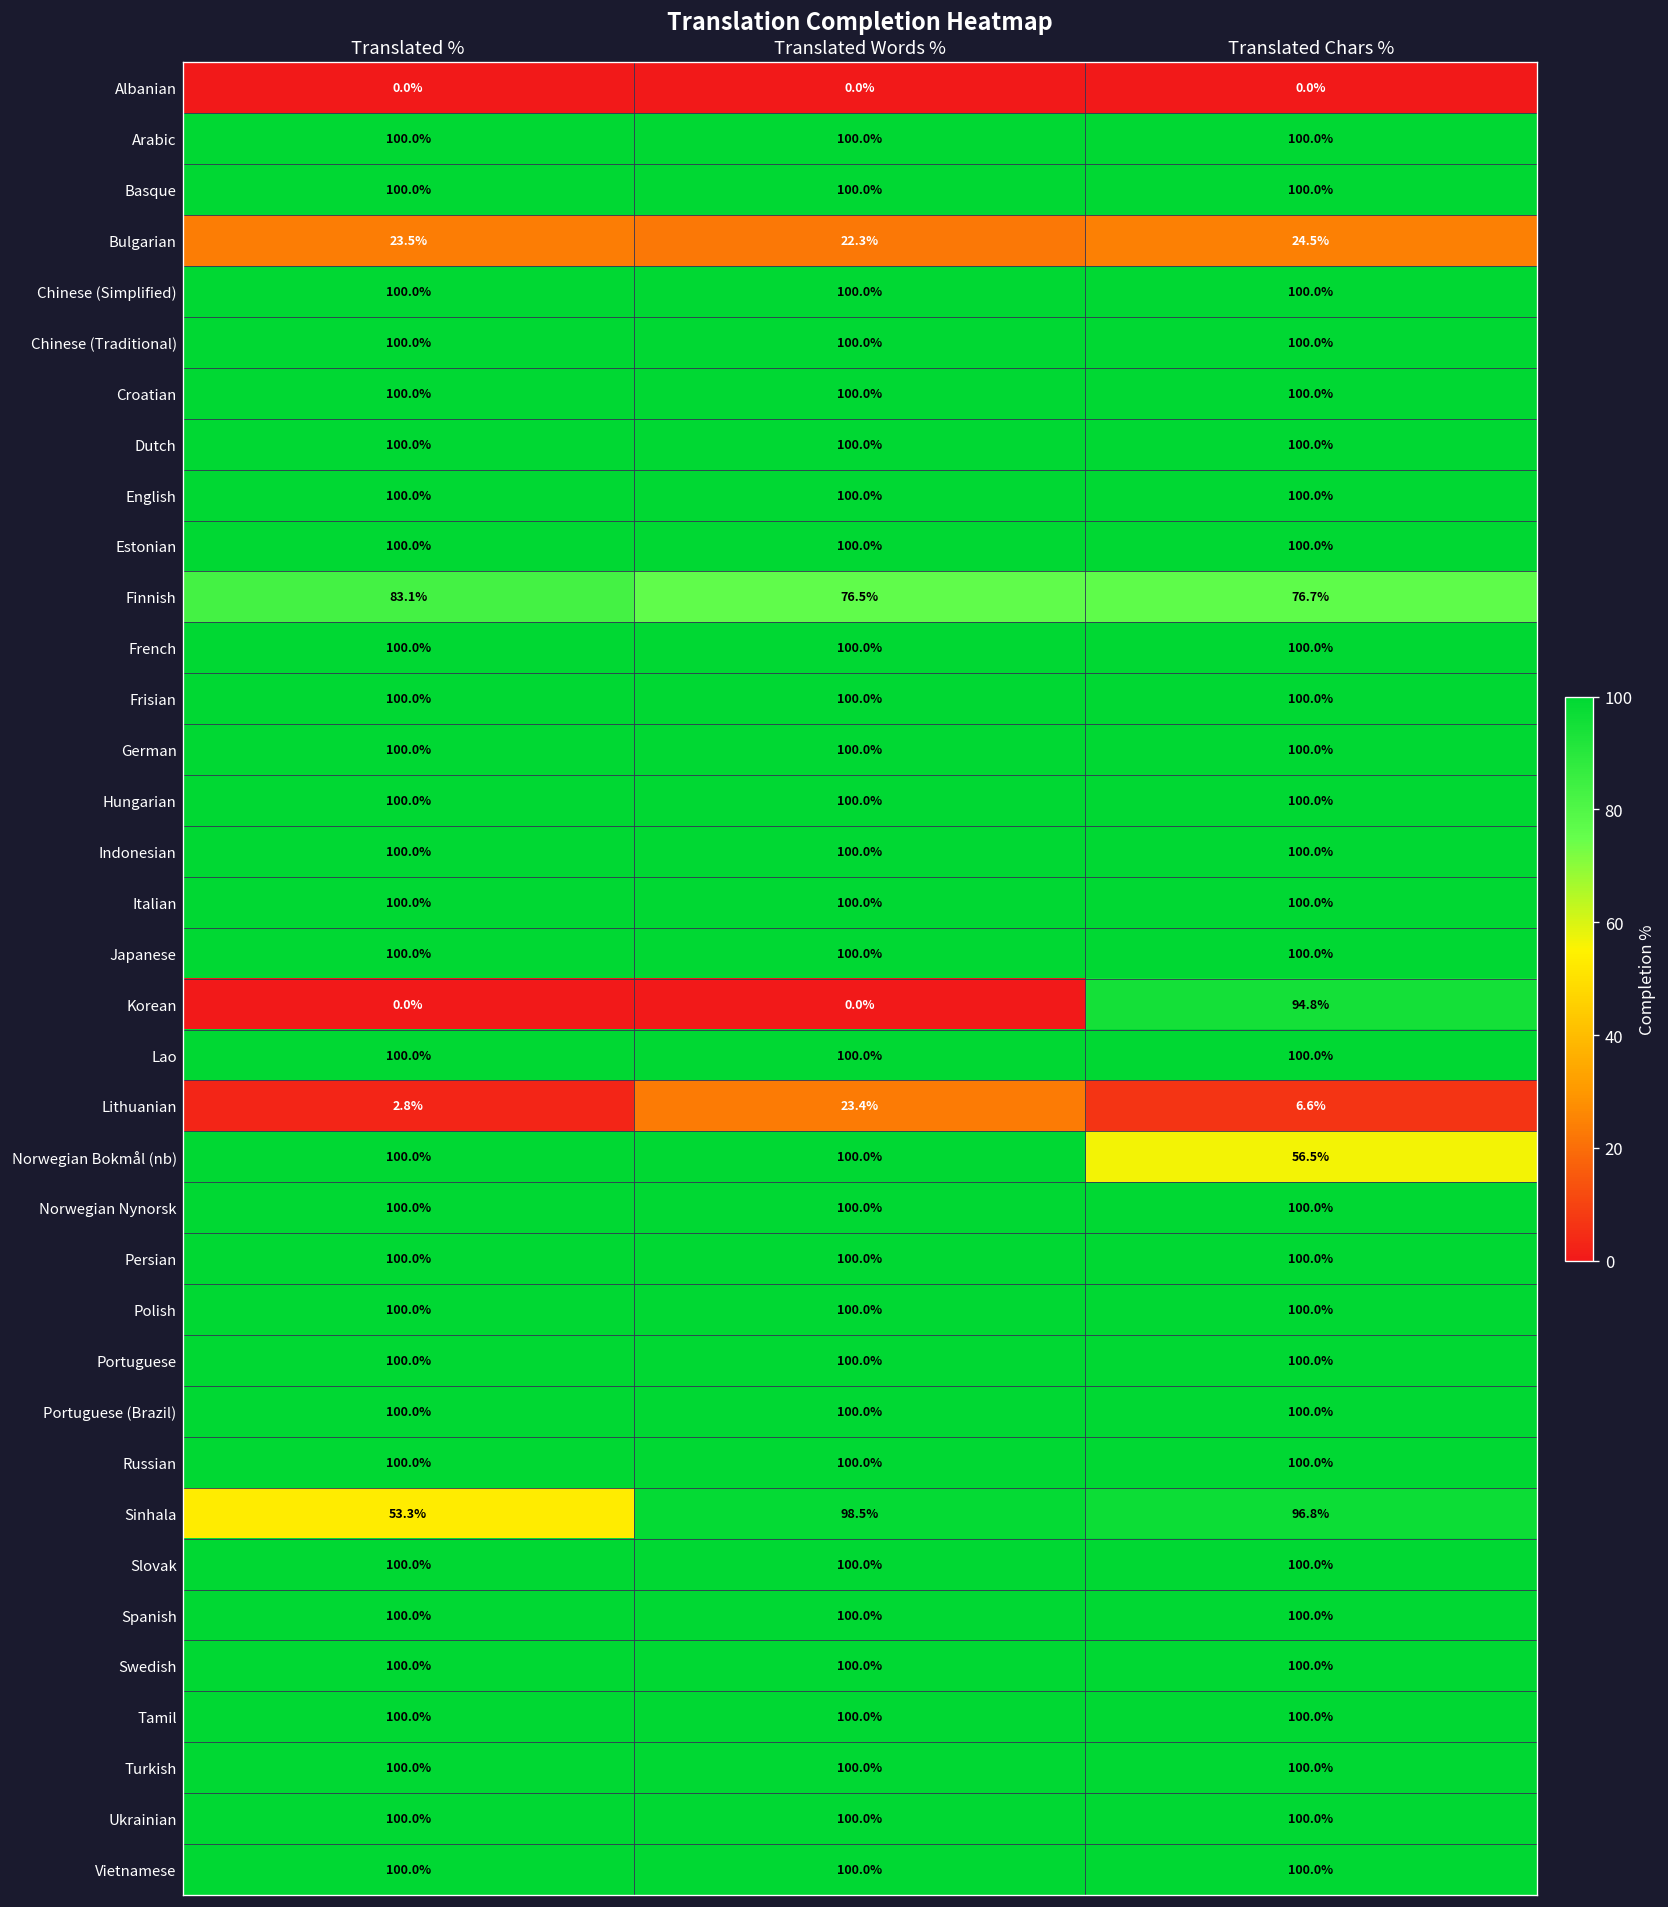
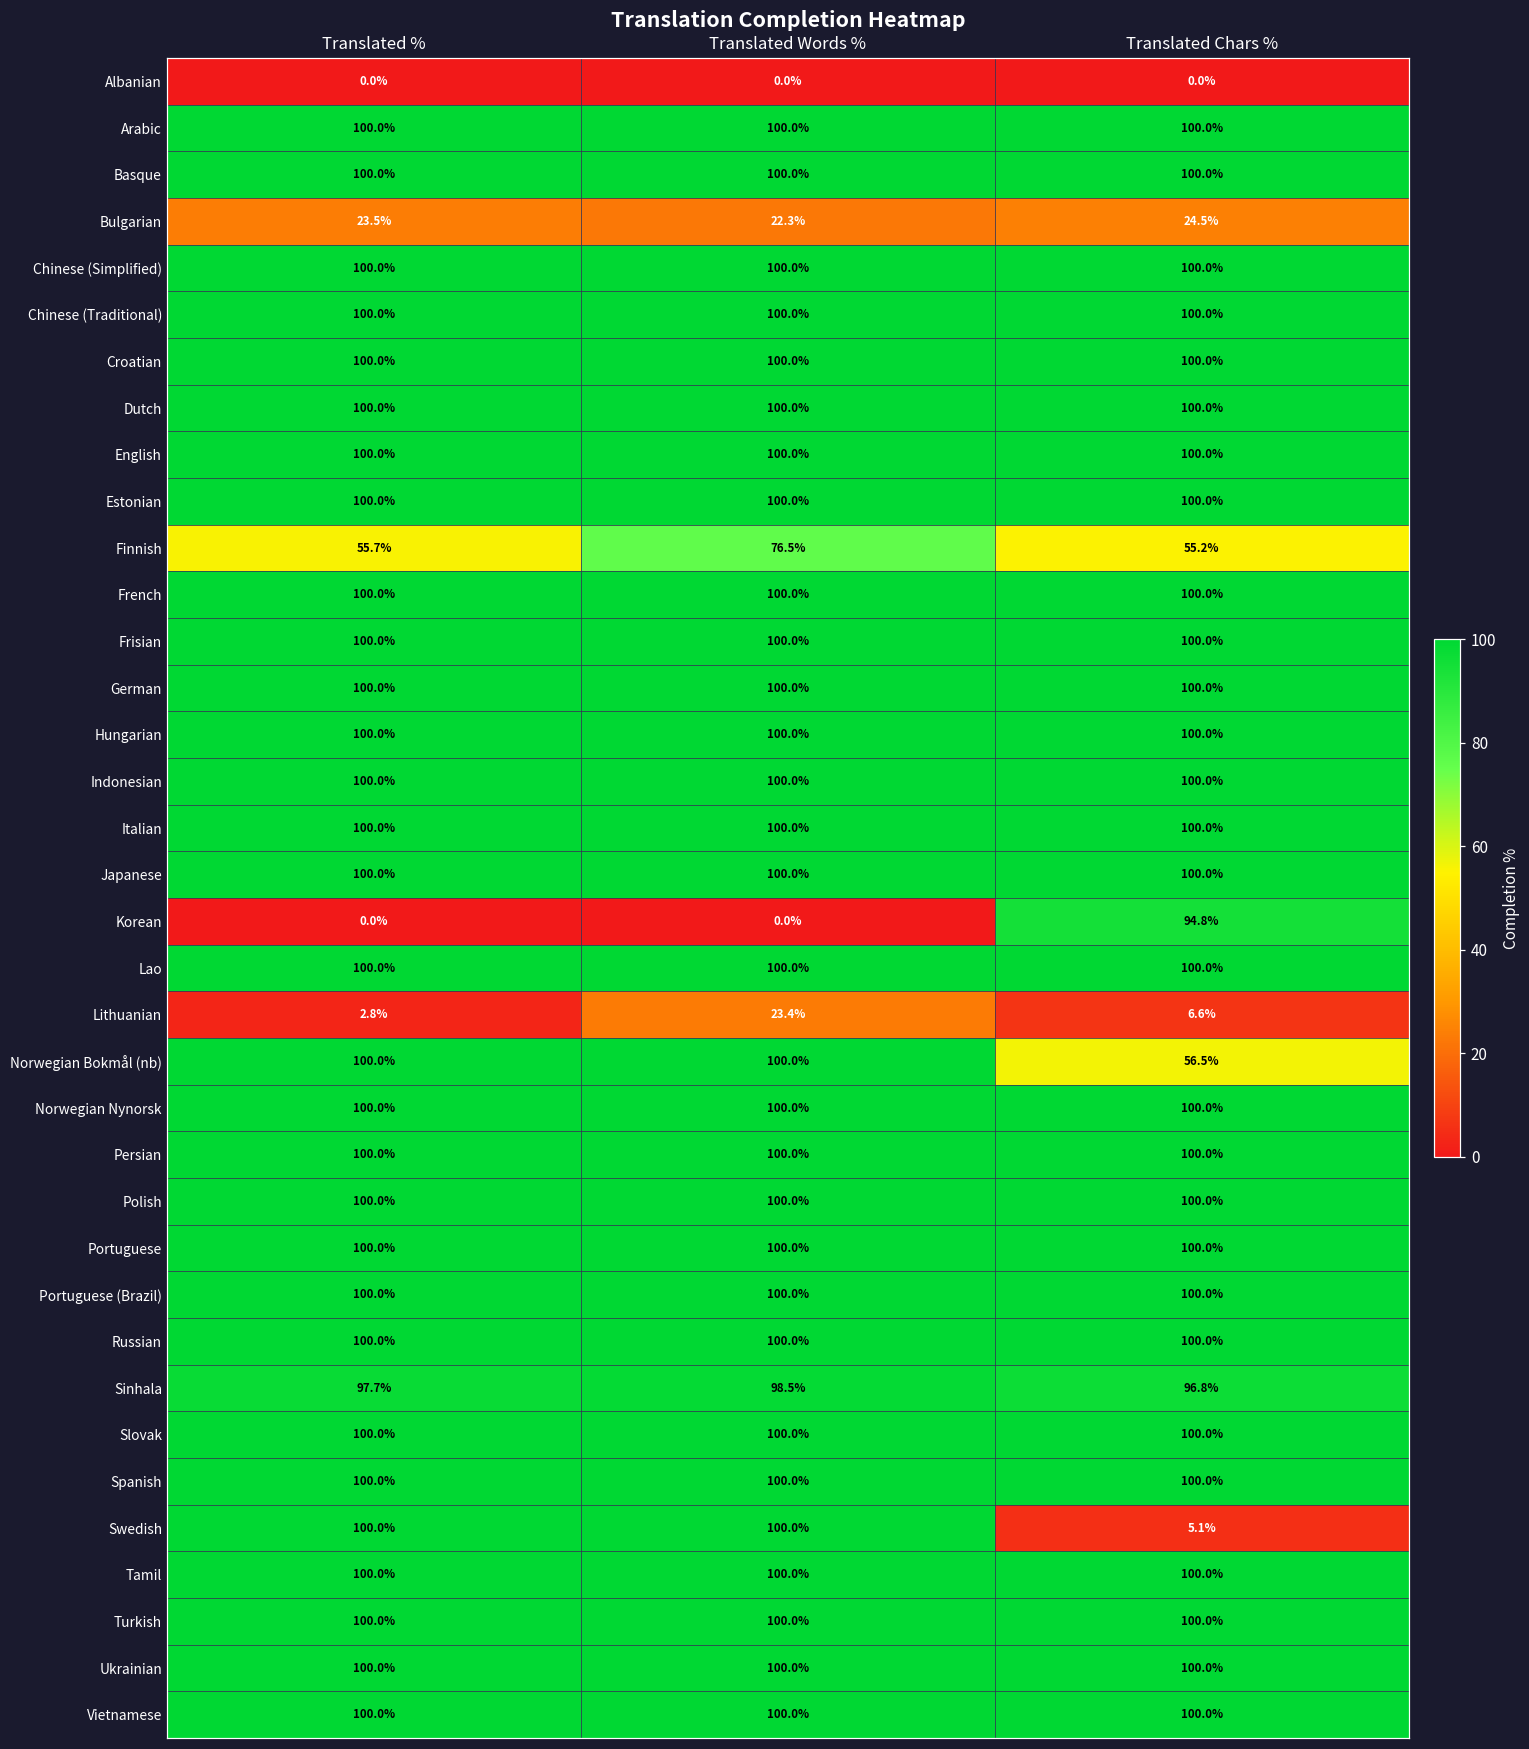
Finnish, Translated %: 83.1% -> 55.7%
Finnish, Translated Chars %: 76.7% -> 55.2%
Sinhala, Translated %: 53.3% -> 97.7%
Swedish, Translated Chars %: 100.0% -> 5.1%
